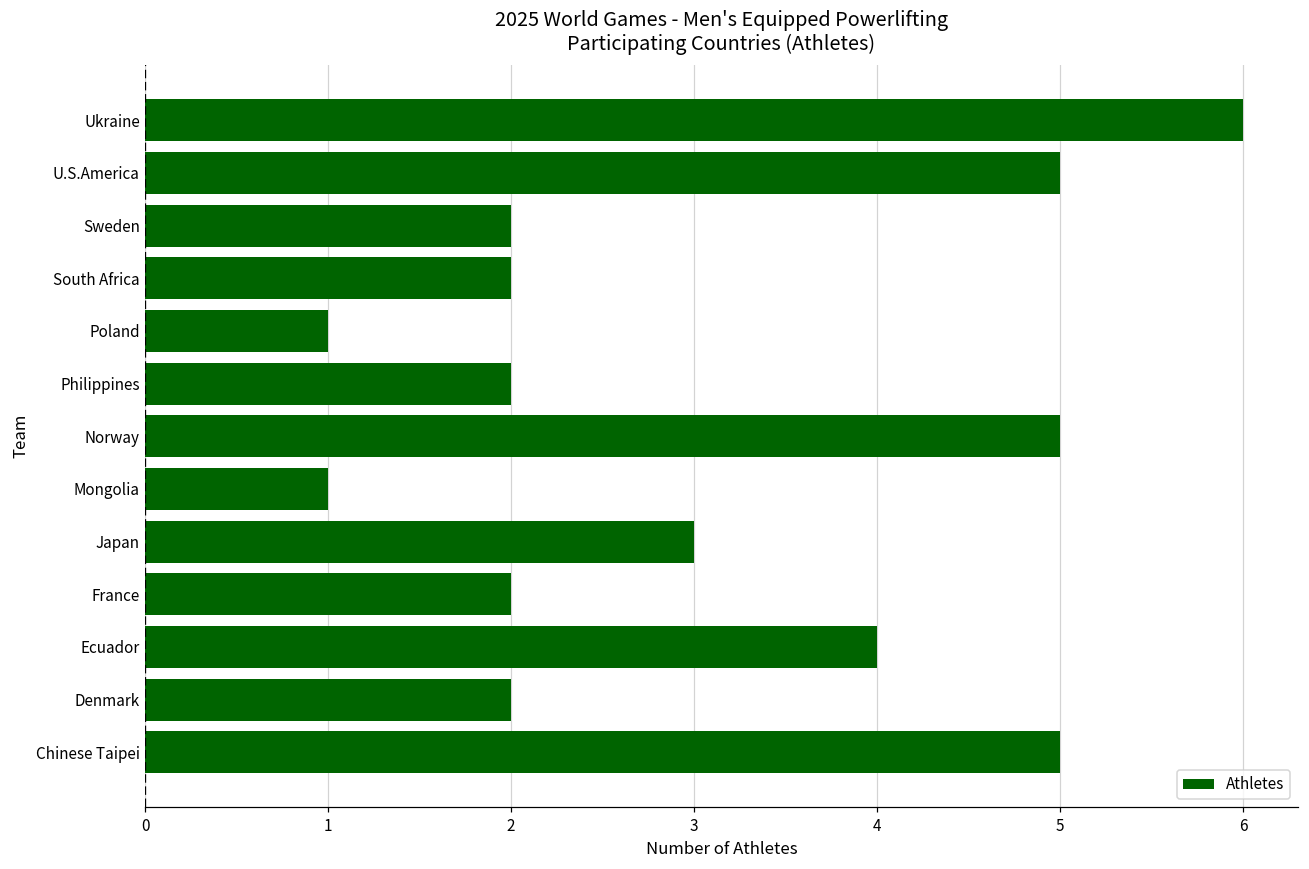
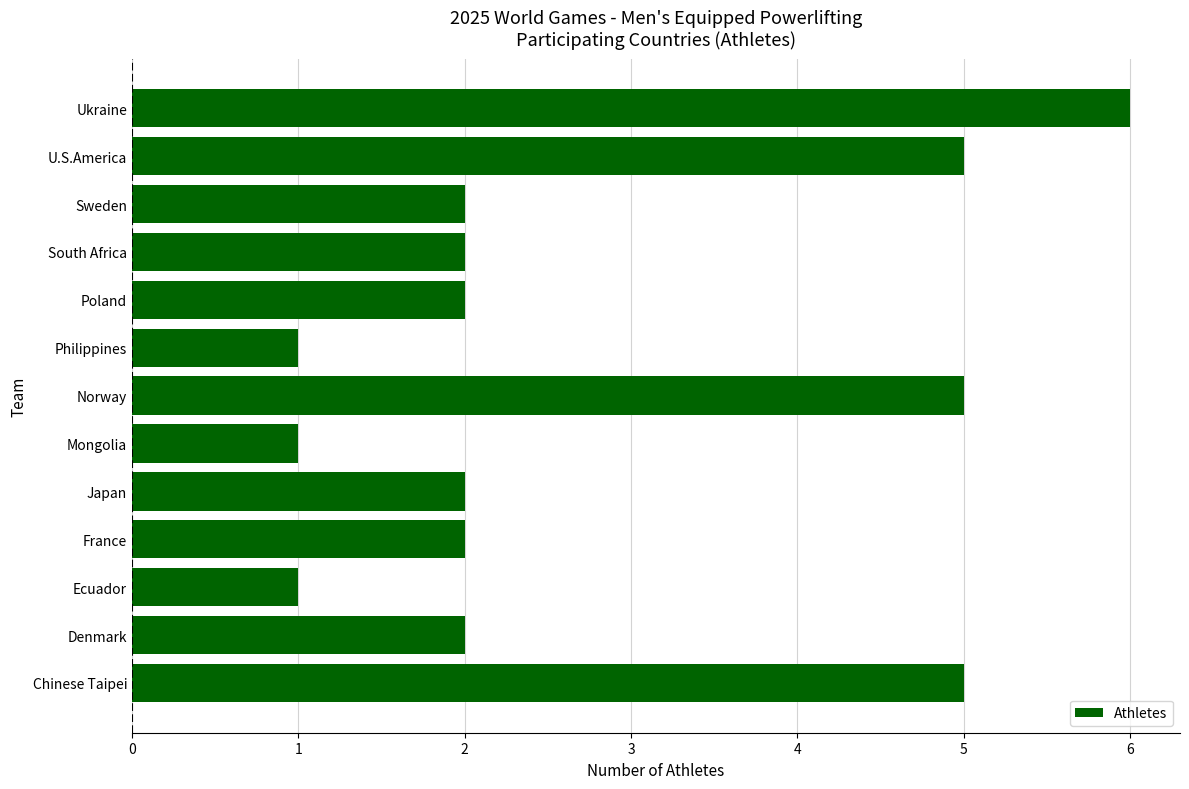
Poland: 1 -> 2
Philippines: 2 -> 1
Japan: 3 -> 2
Ecuador: 4 -> 1
